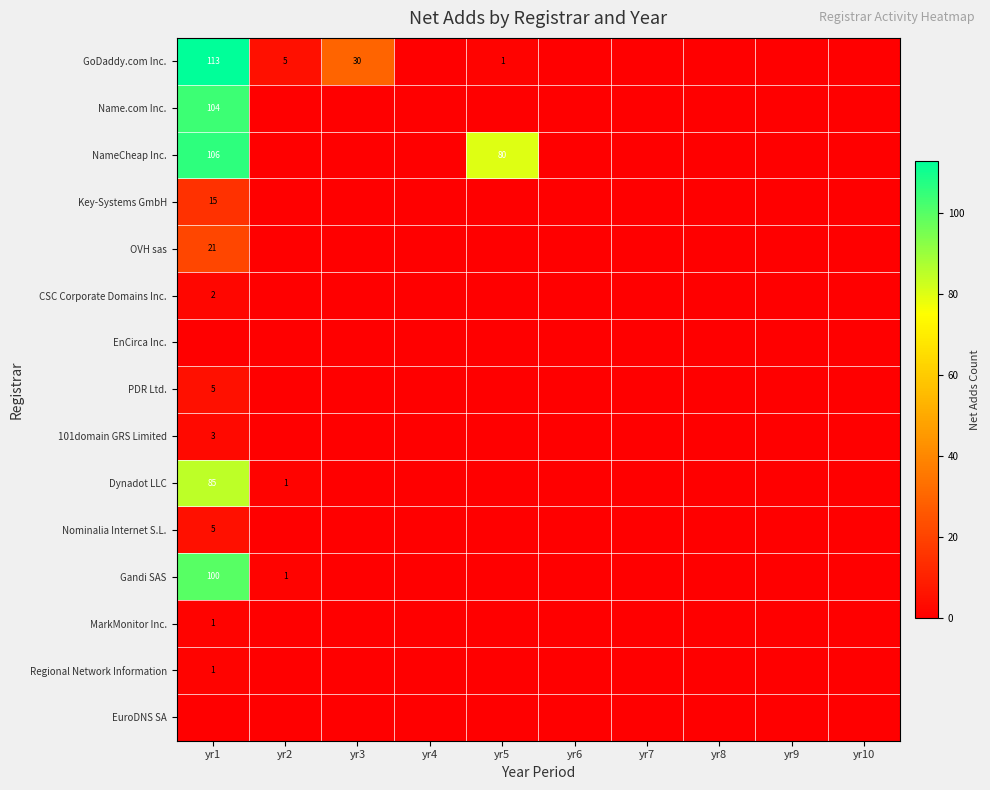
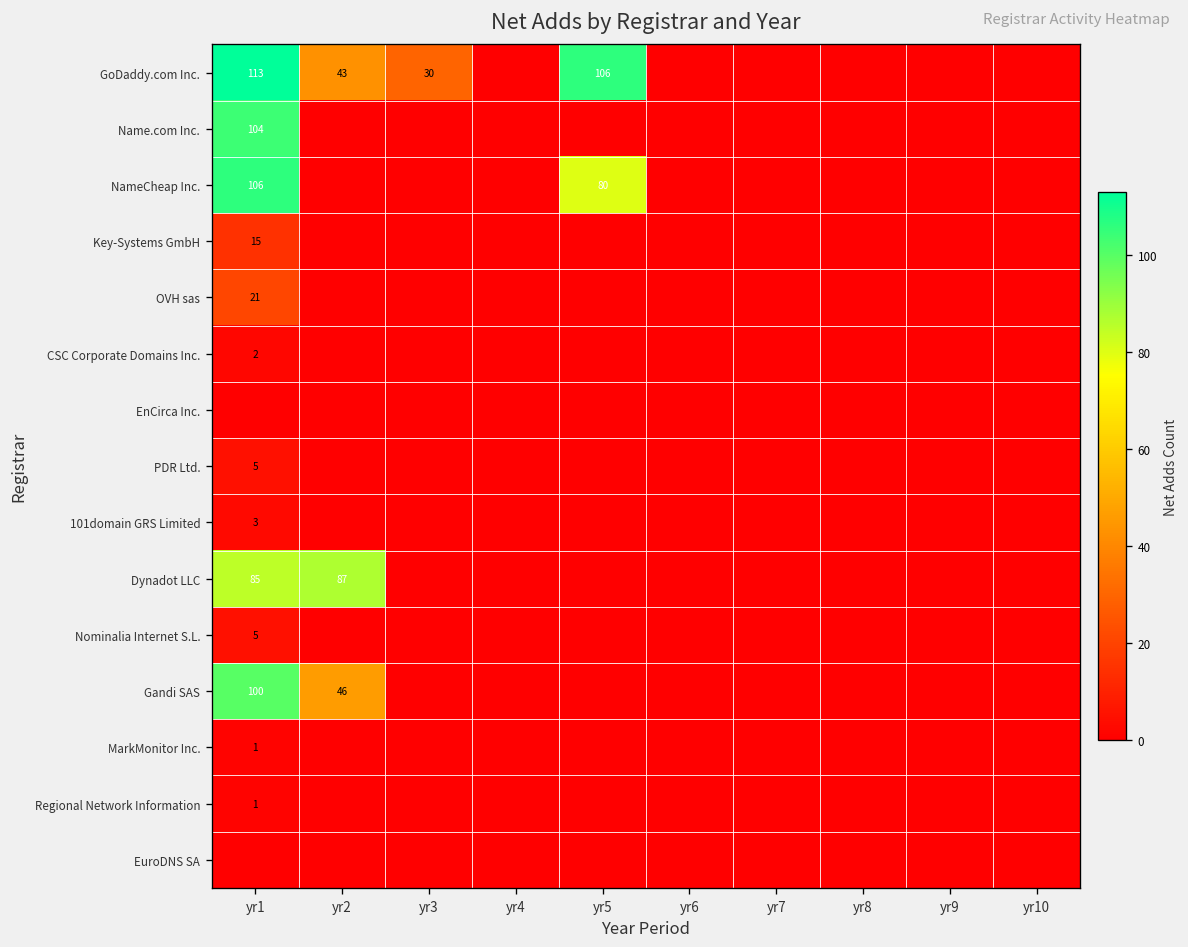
GoDaddy.com Inc., yr2: 5 -> 43
GoDaddy.com Inc., yr5: 1 -> 106
Dynadot LLC, yr2: 1 -> 87
Gandi SAS, yr2: 1 -> 46
